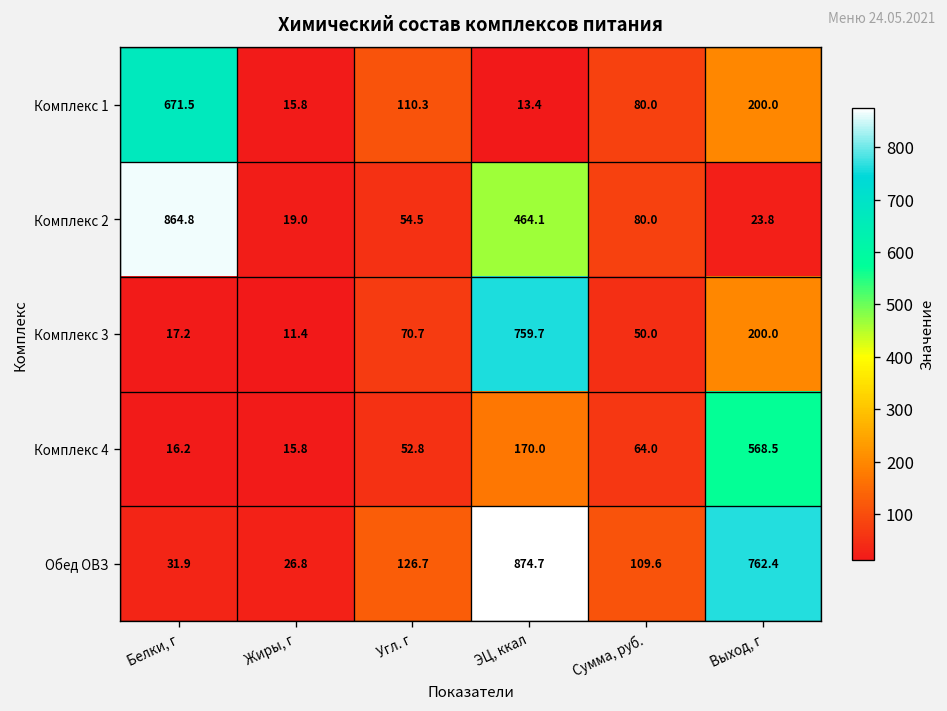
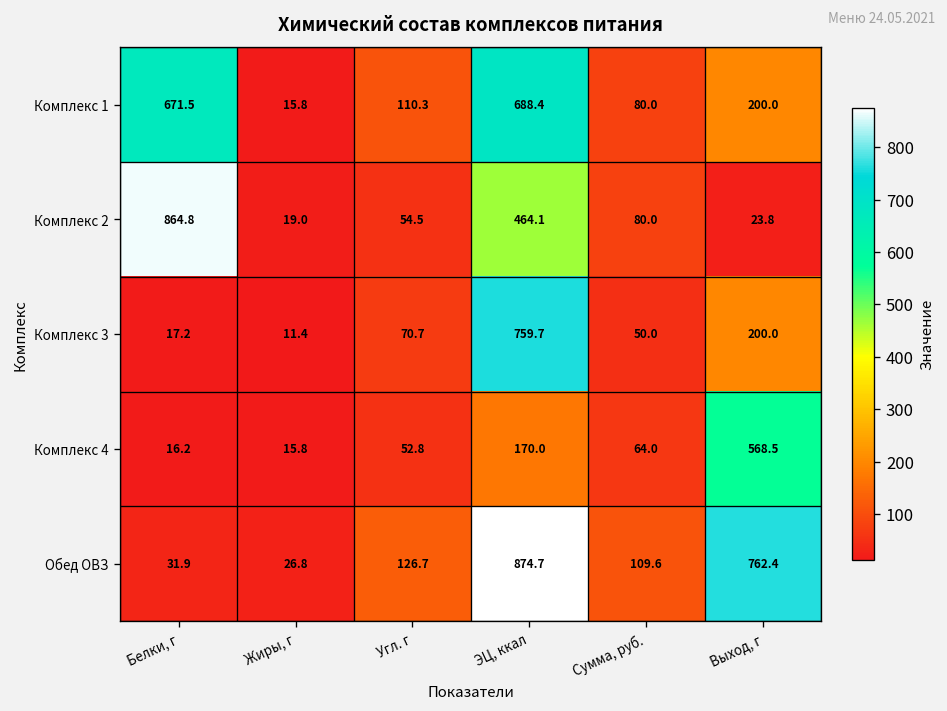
Комплекс 1, ЭЦ, ккал: 13.4 -> 688.4
